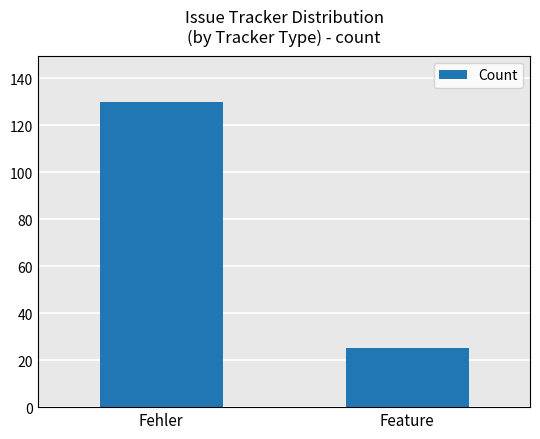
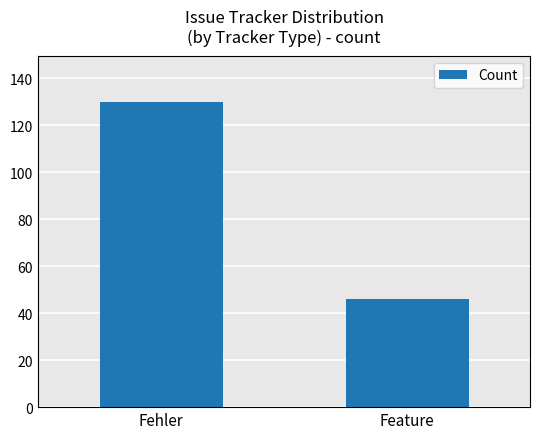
Feature: 25 -> 46
